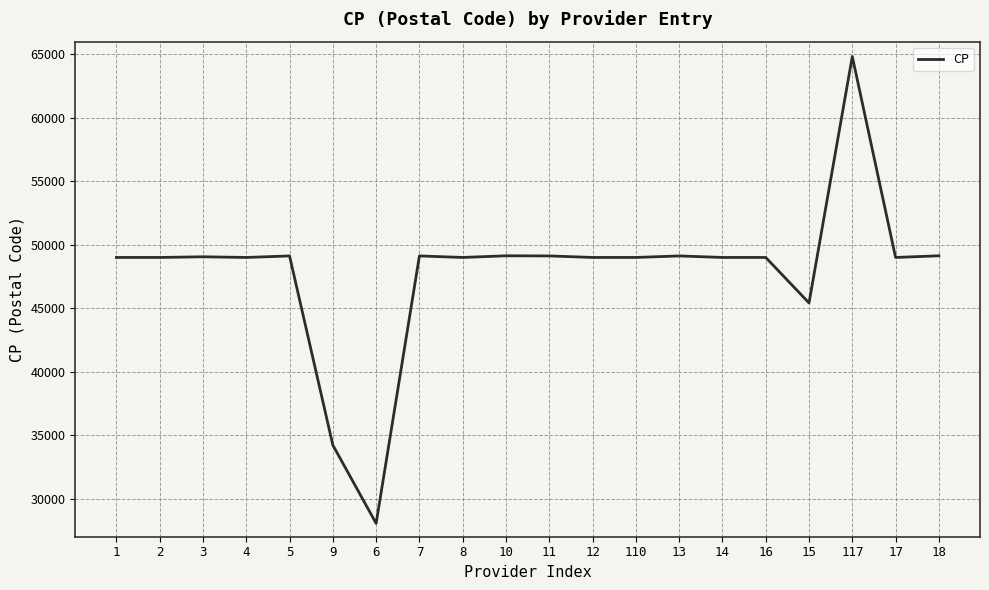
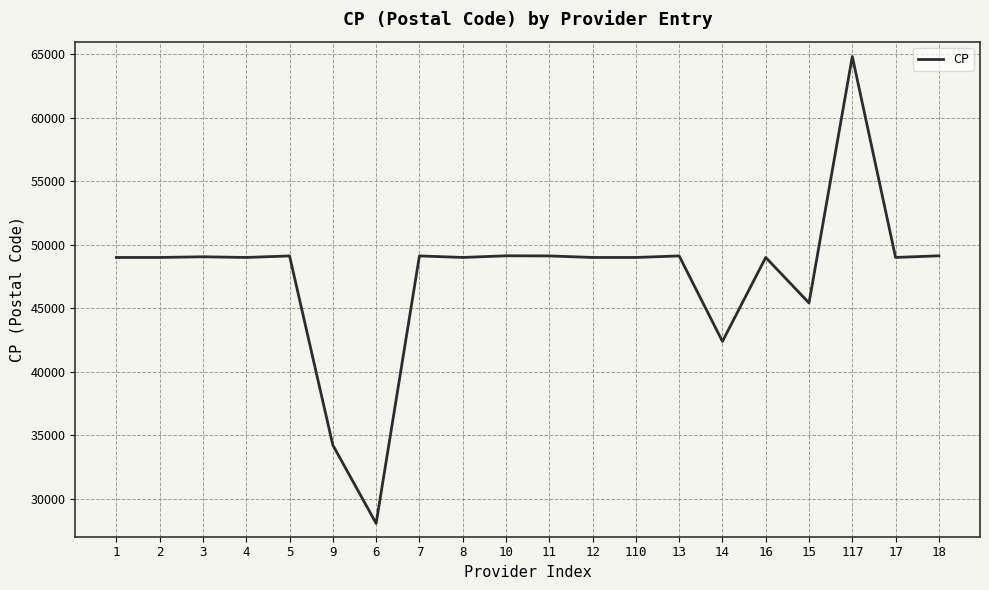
14: 49000 -> 42400
